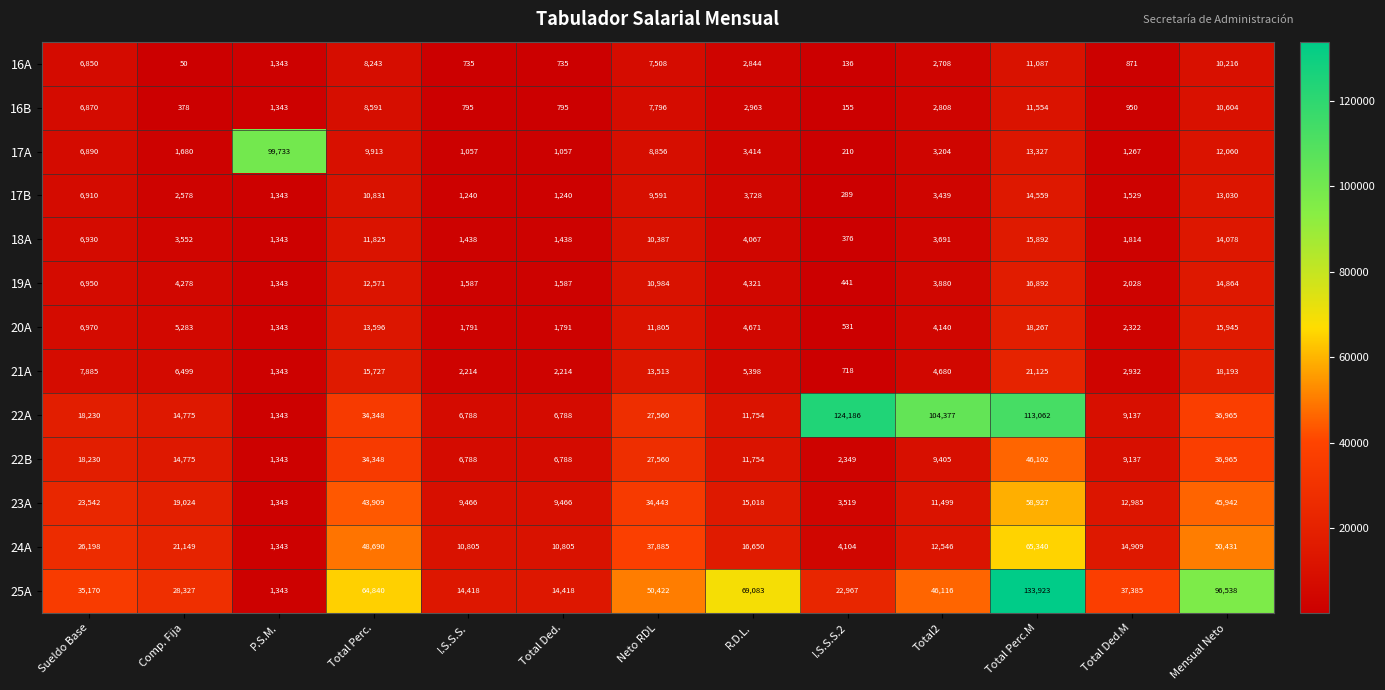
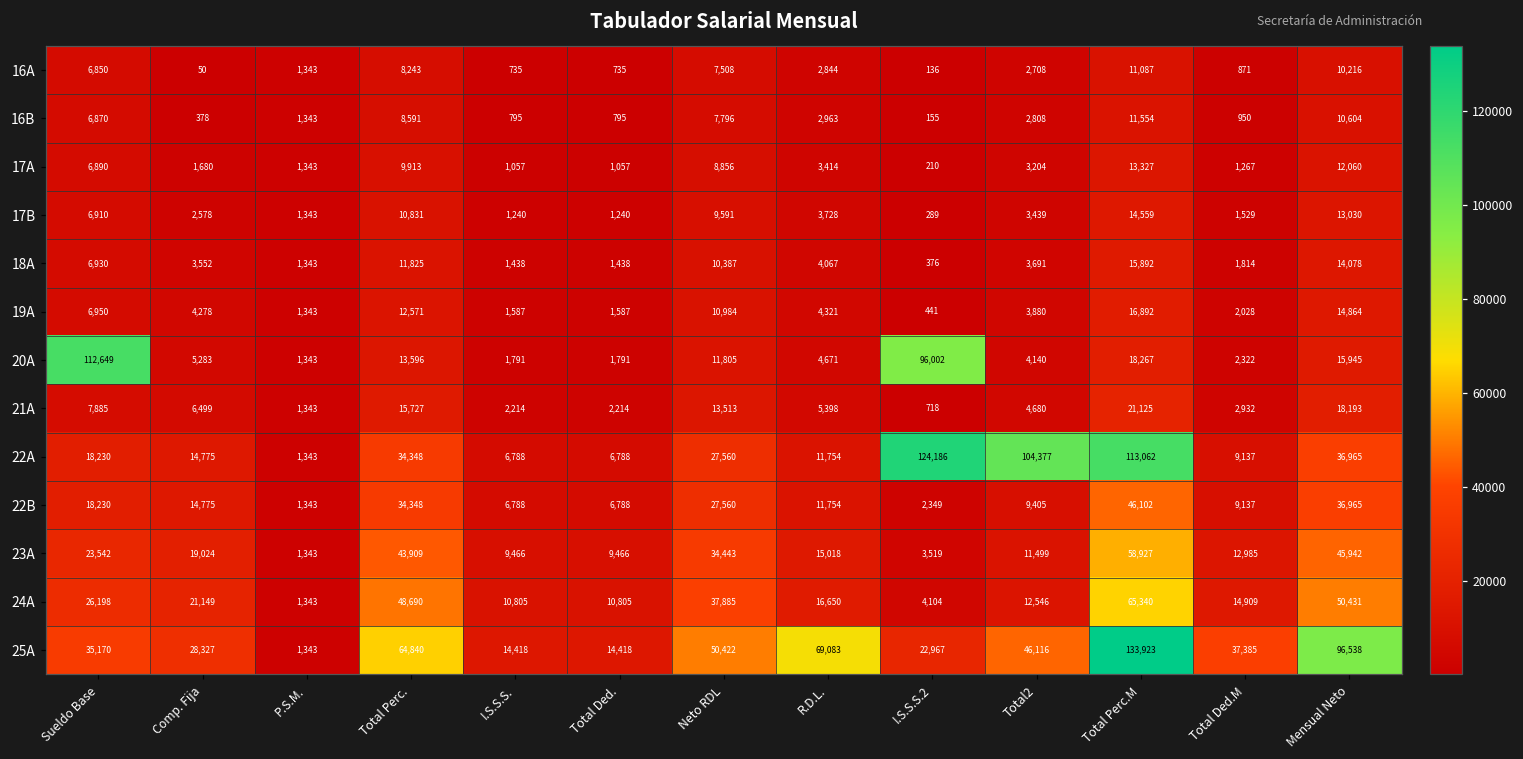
17A, P.S.M.: 99,733 -> 1,343
20A, Sueldo Base: 6,970 -> 112,649
20A, I.S.S.S.2: 531 -> 96,002
